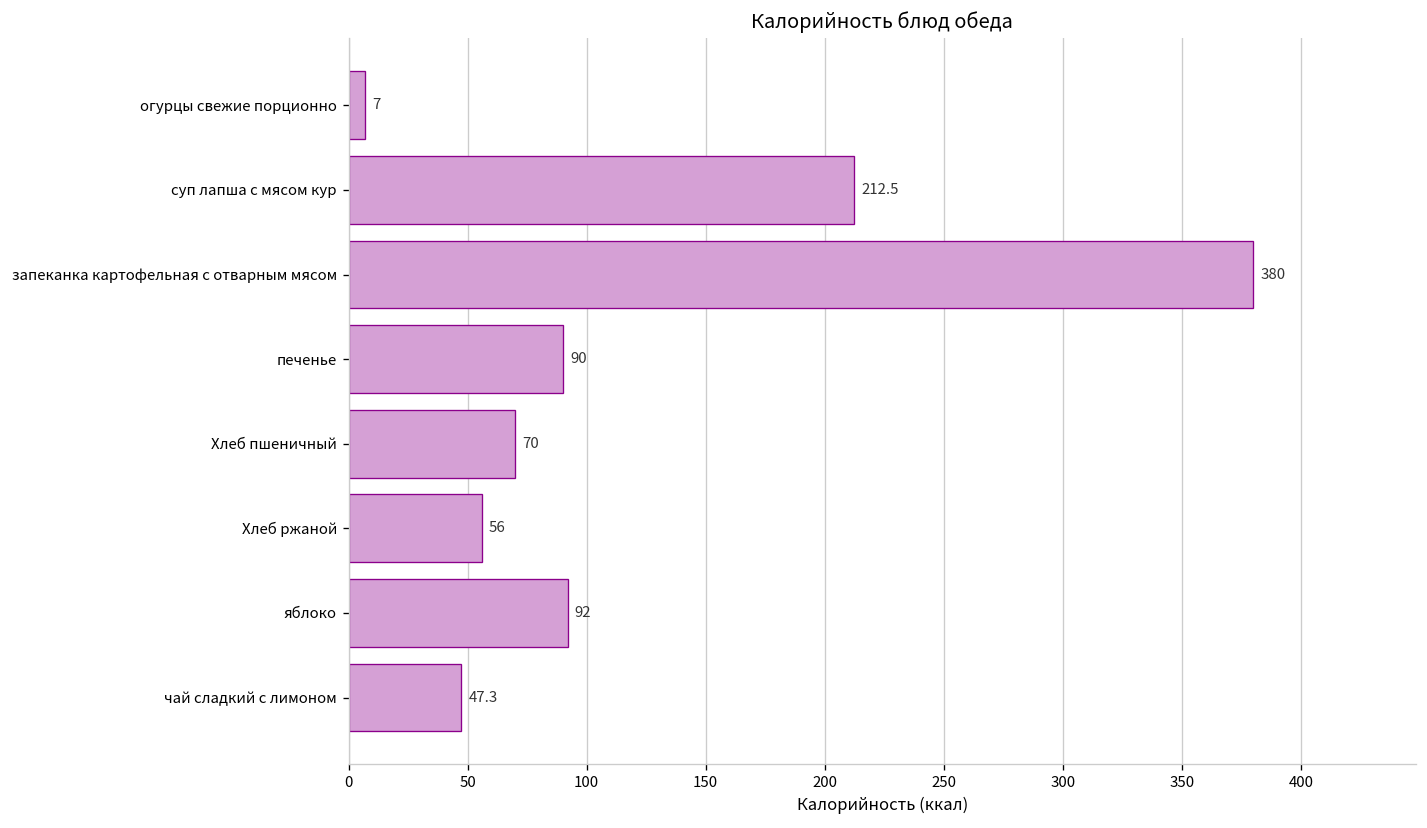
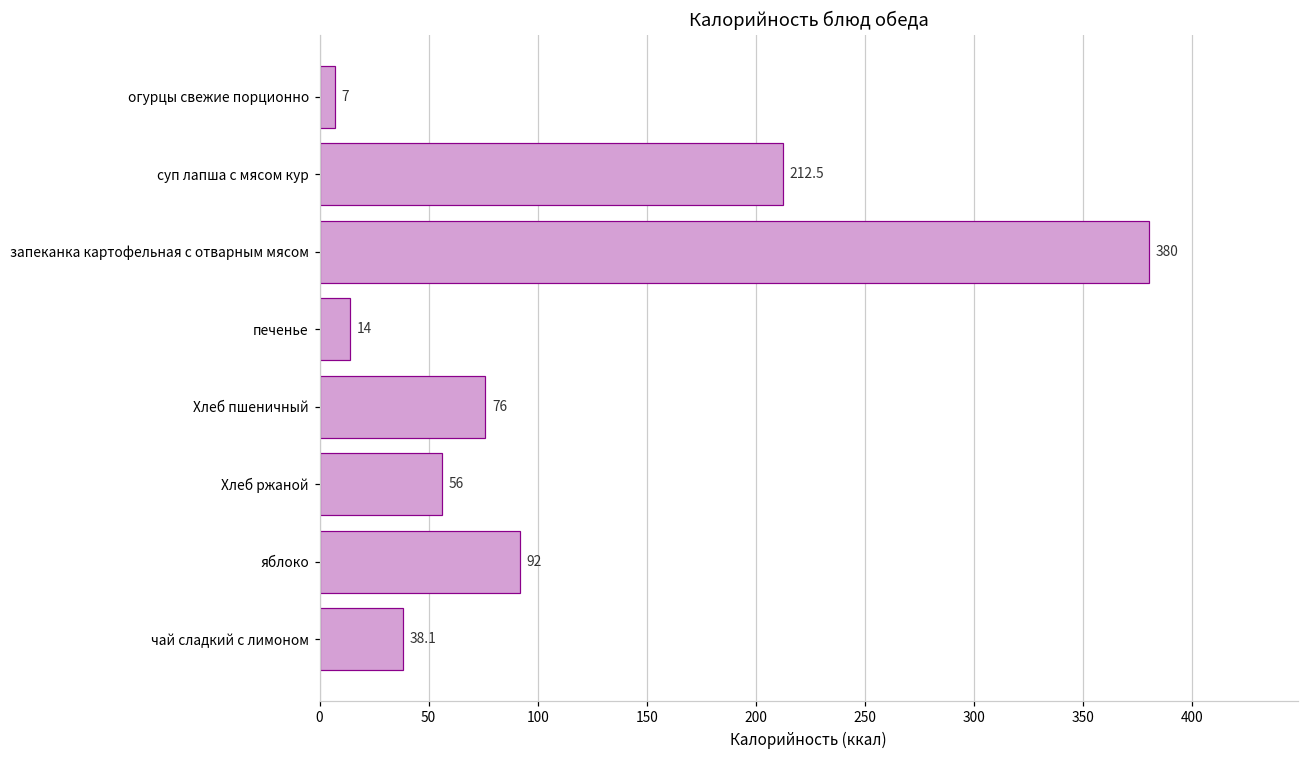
печенье: 90 -> 14
Хлеб пшеничный: 70 -> 76
чай сладкий с лимоном: 47.3 -> 38.1
